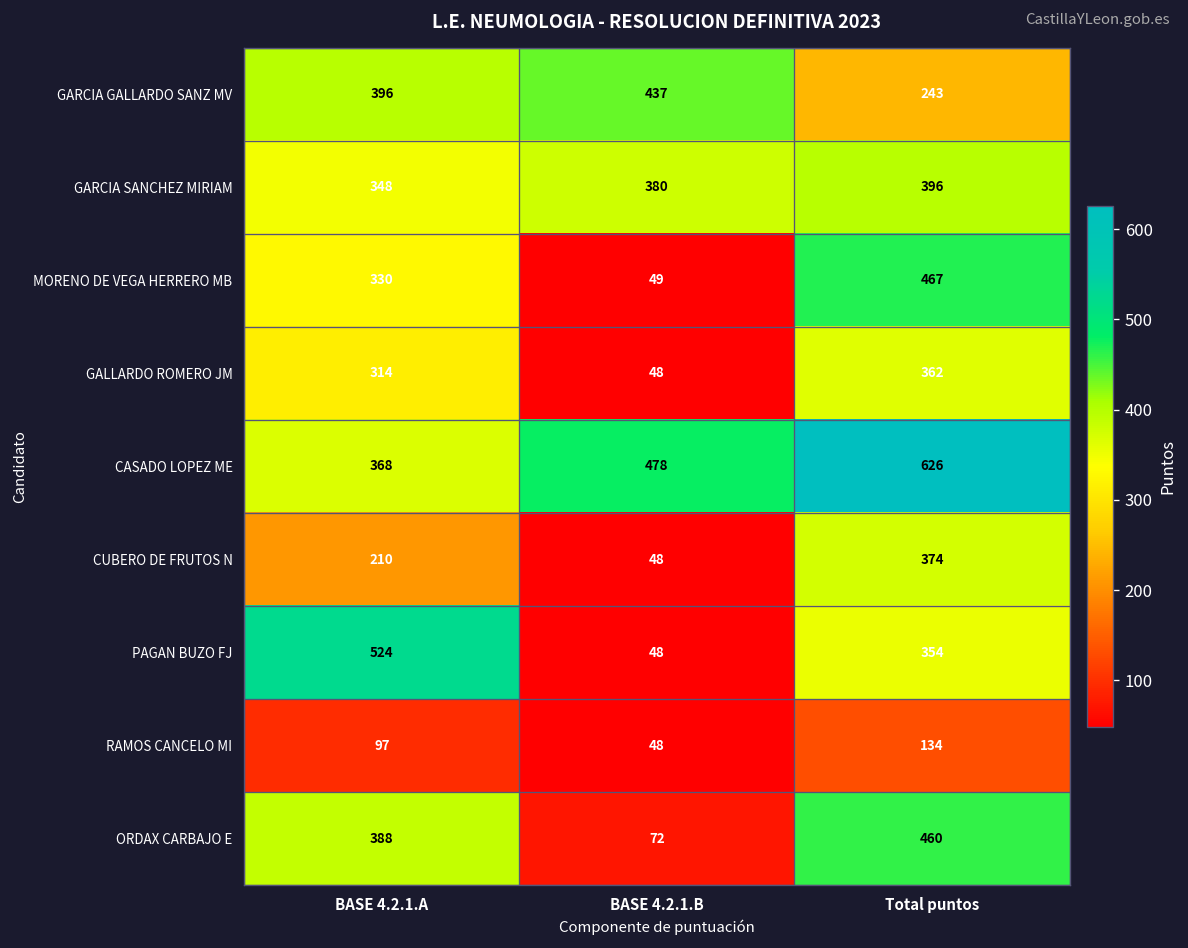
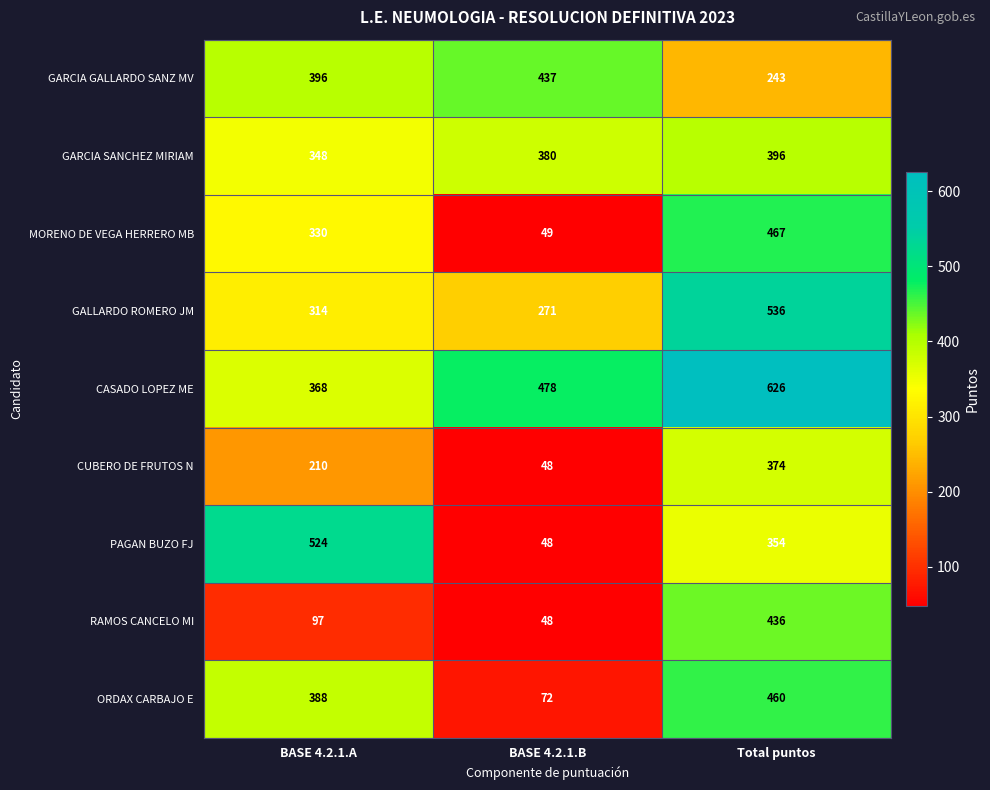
GALLARDO ROMERO JM, BASE 4.2.1.B: 48 -> 271
GALLARDO ROMERO JM, Total puntos: 362 -> 536
RAMOS CANCELO MI, Total puntos: 134 -> 436
